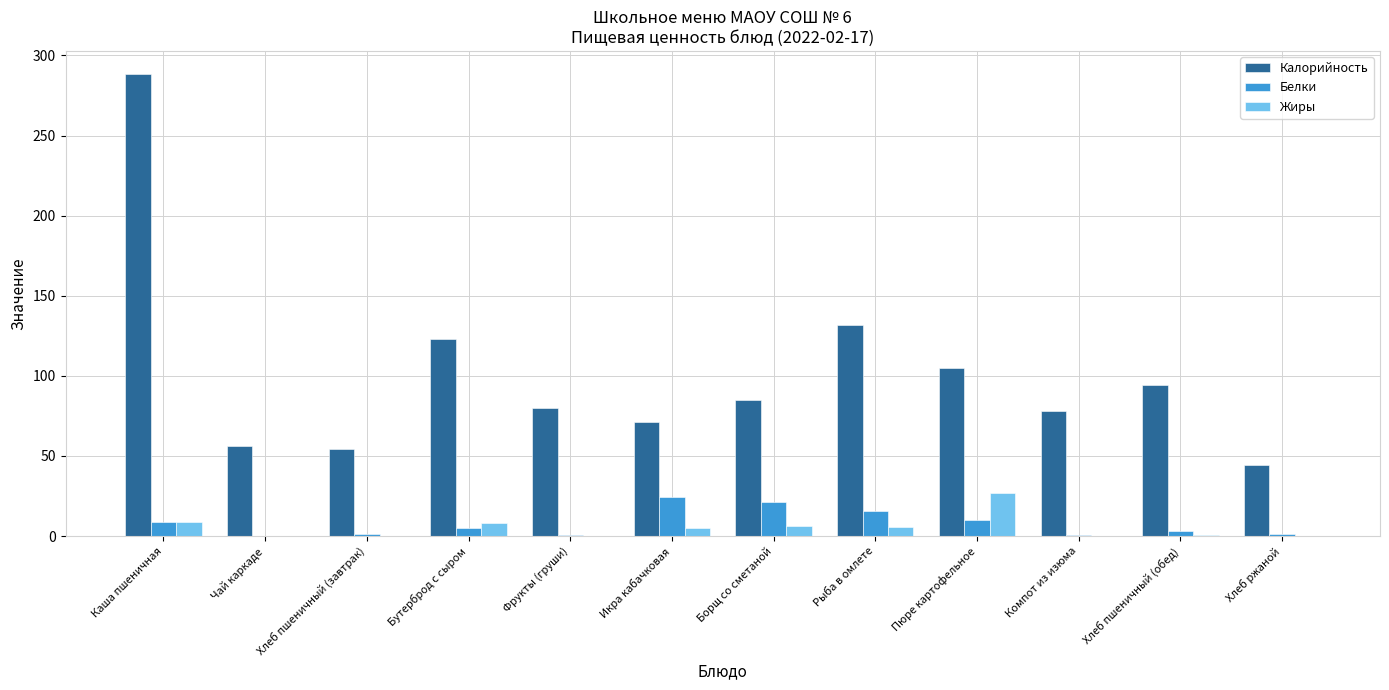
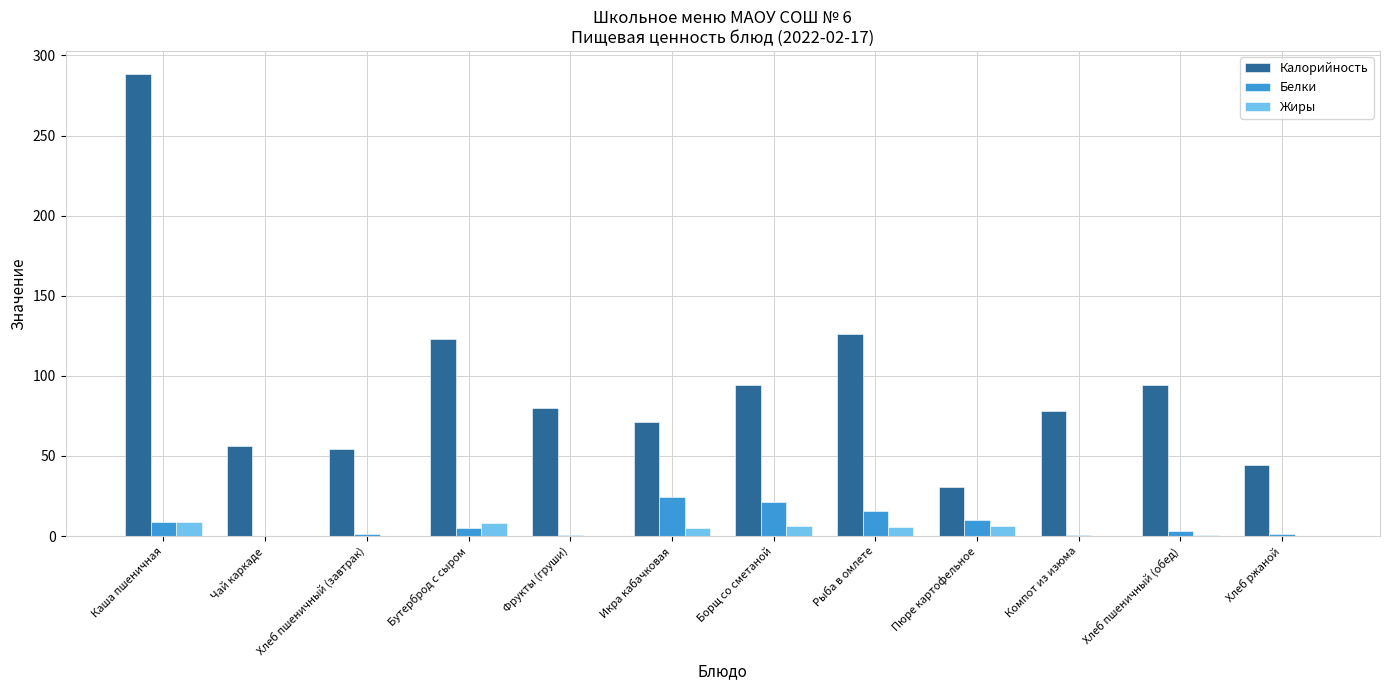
Калорийность, Борщ со сметаной: 85 -> 94
Калорийность, Рыба в омлете: 132 -> 126
Калорийность, Пюре картофельное: 105 -> 31
Жиры, Пюре картофельное: 27 -> 6
